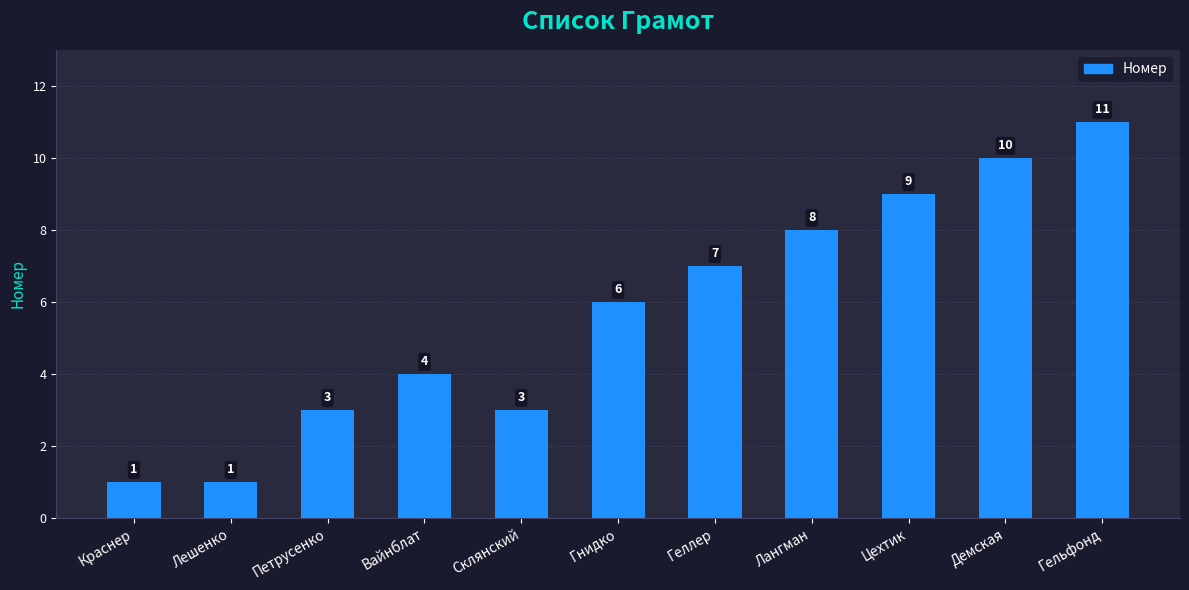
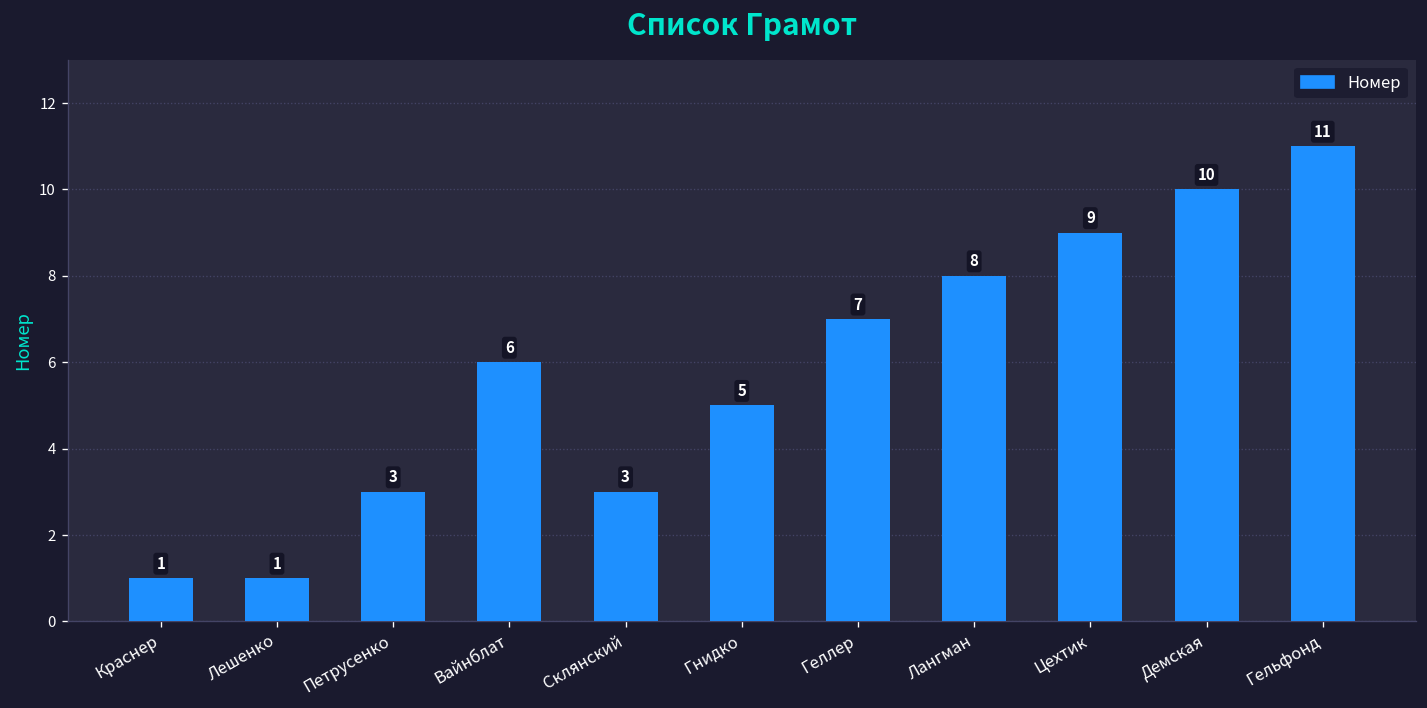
Вайнблат: 4 -> 6
Гнидко: 6 -> 5
